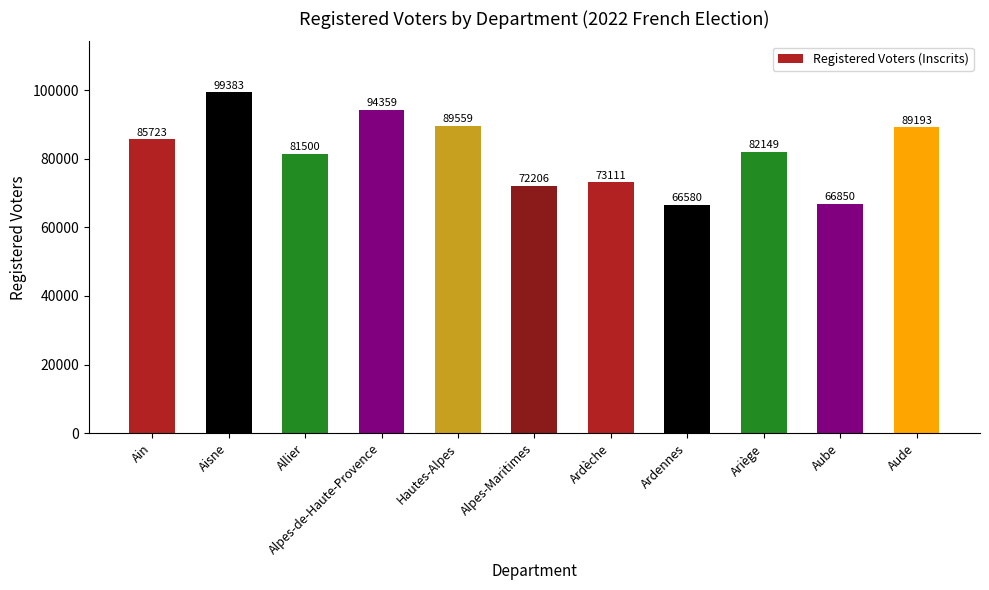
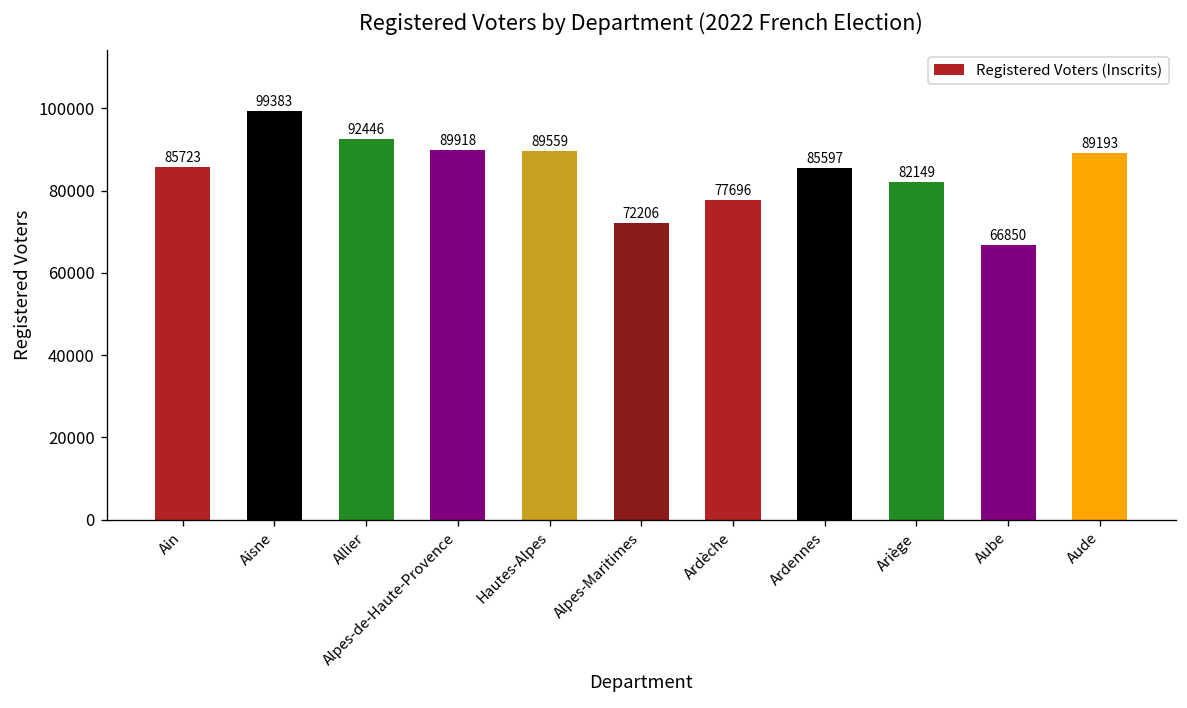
Allier: 81500 -> 92446
Alpes-de-Haute-Provence: 94359 -> 89918
Ardèche: 73111 -> 77696
Ardennes: 66580 -> 85597
